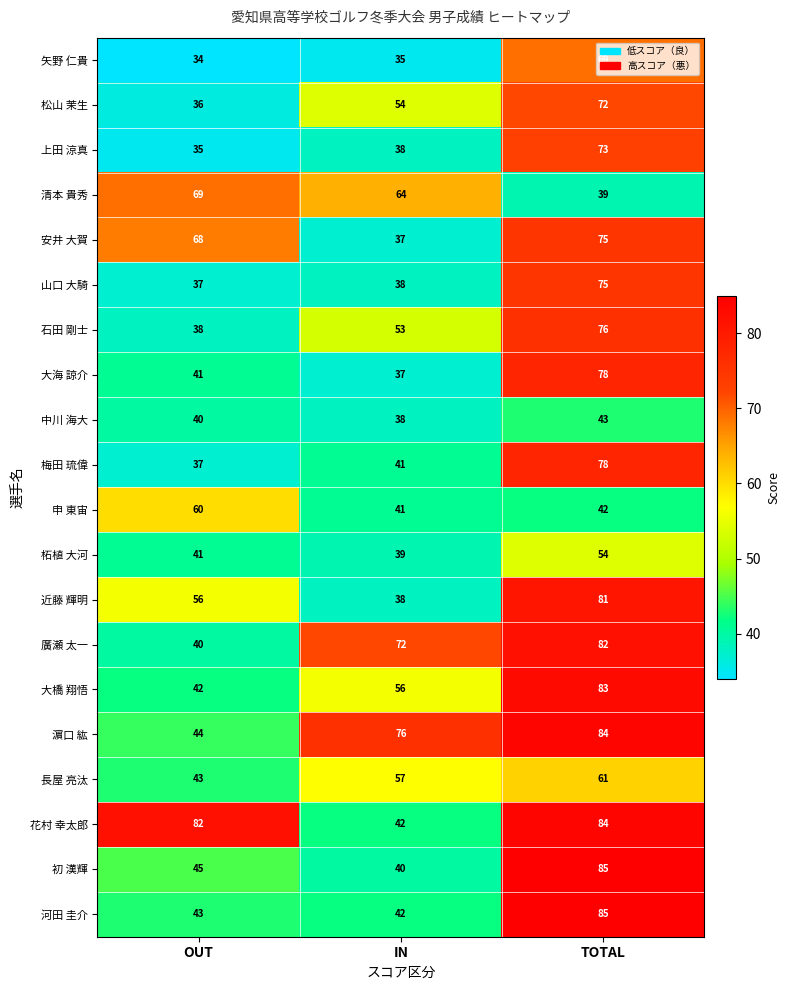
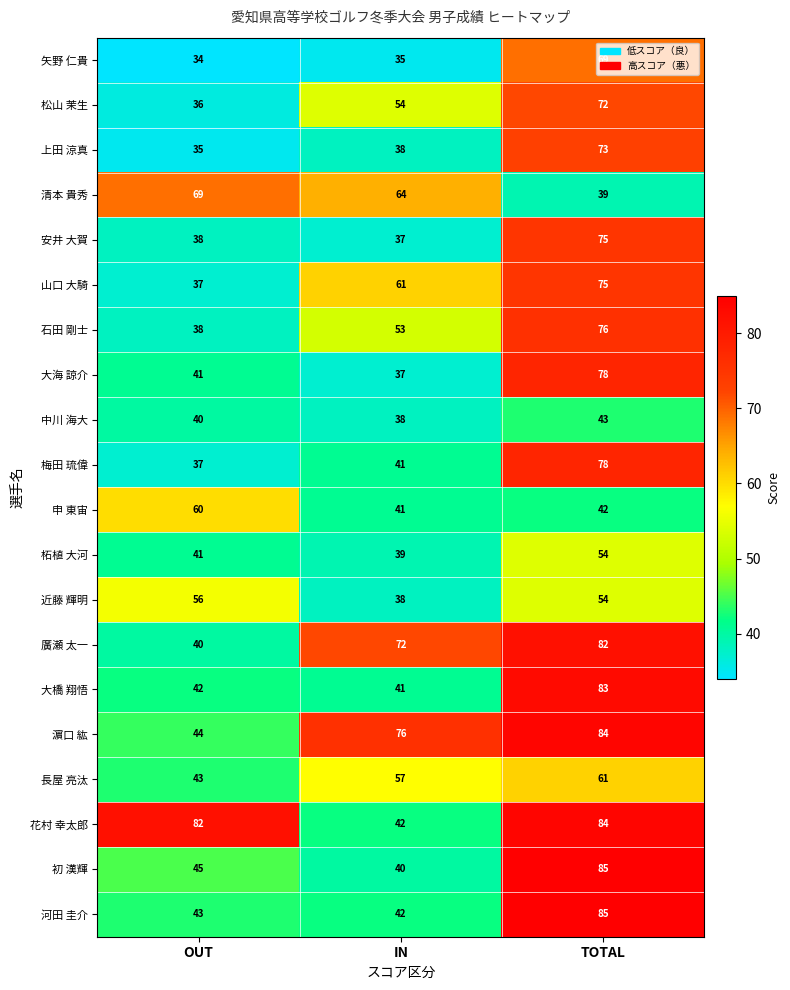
安井 大賀, OUT: 68 -> 38
山口 大騎, IN: 38 -> 61
近藤 輝明, TOTAL: 81 -> 54
大橋 翔悟, IN: 56 -> 41
